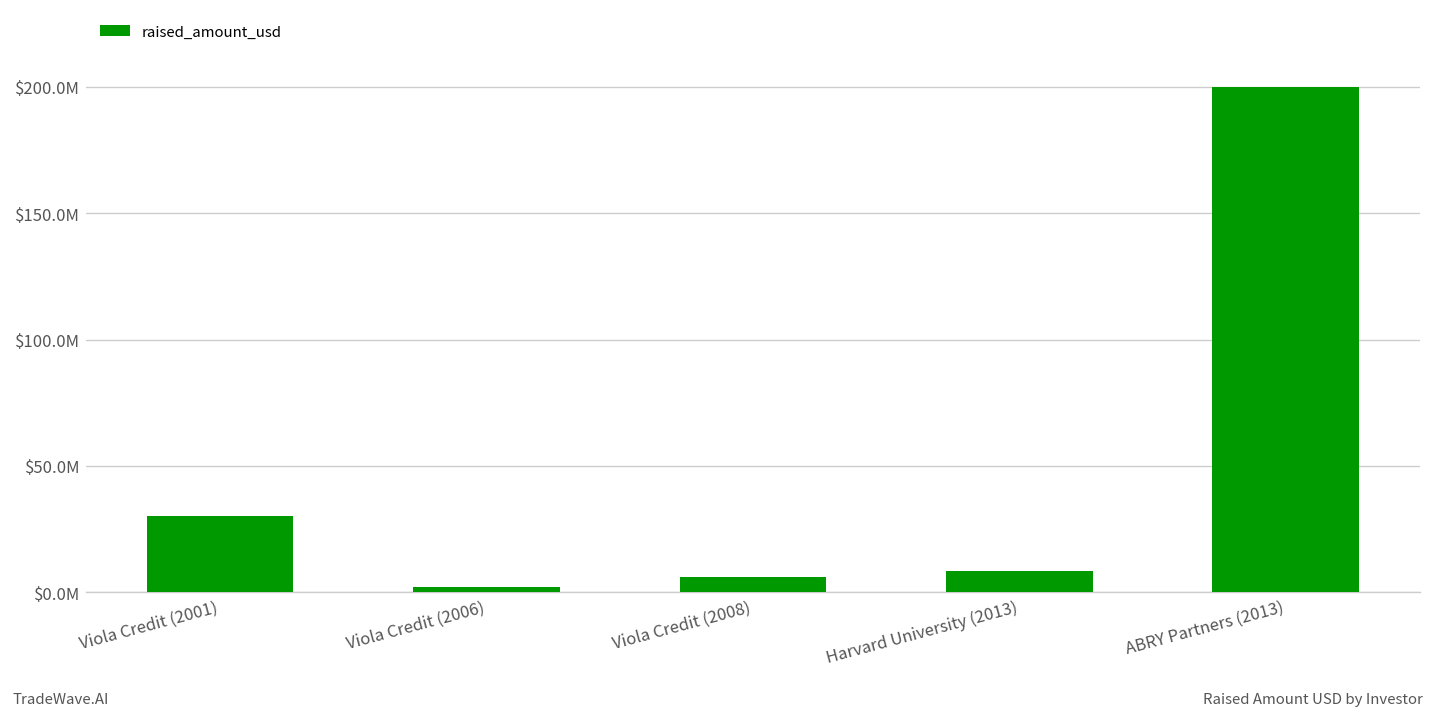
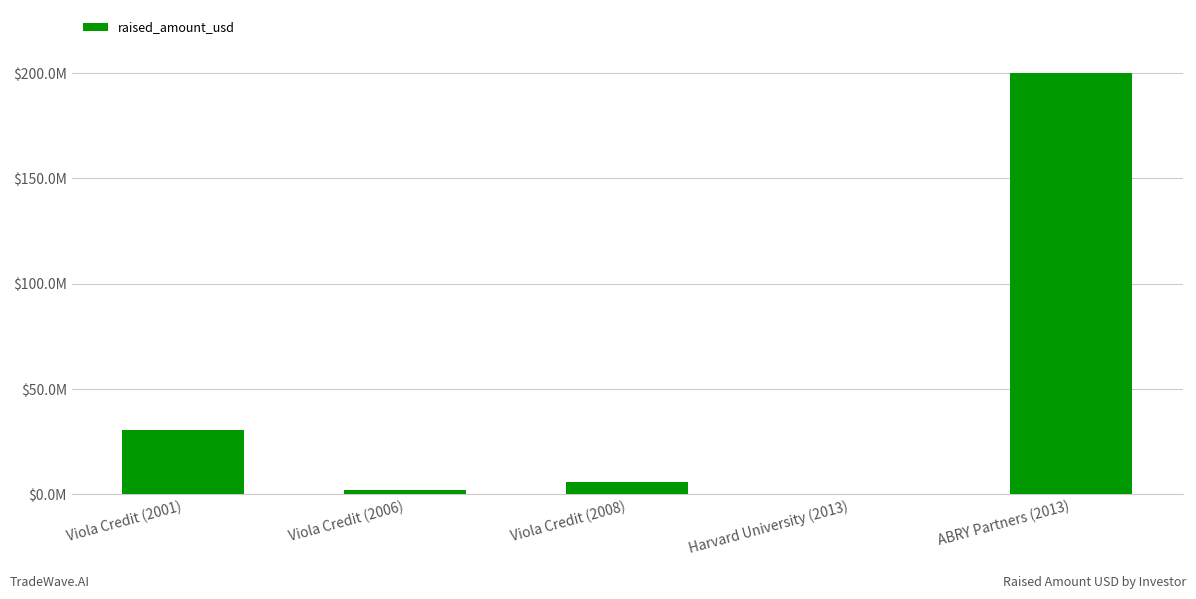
Harvard University (2013): $9000000 -> $0
